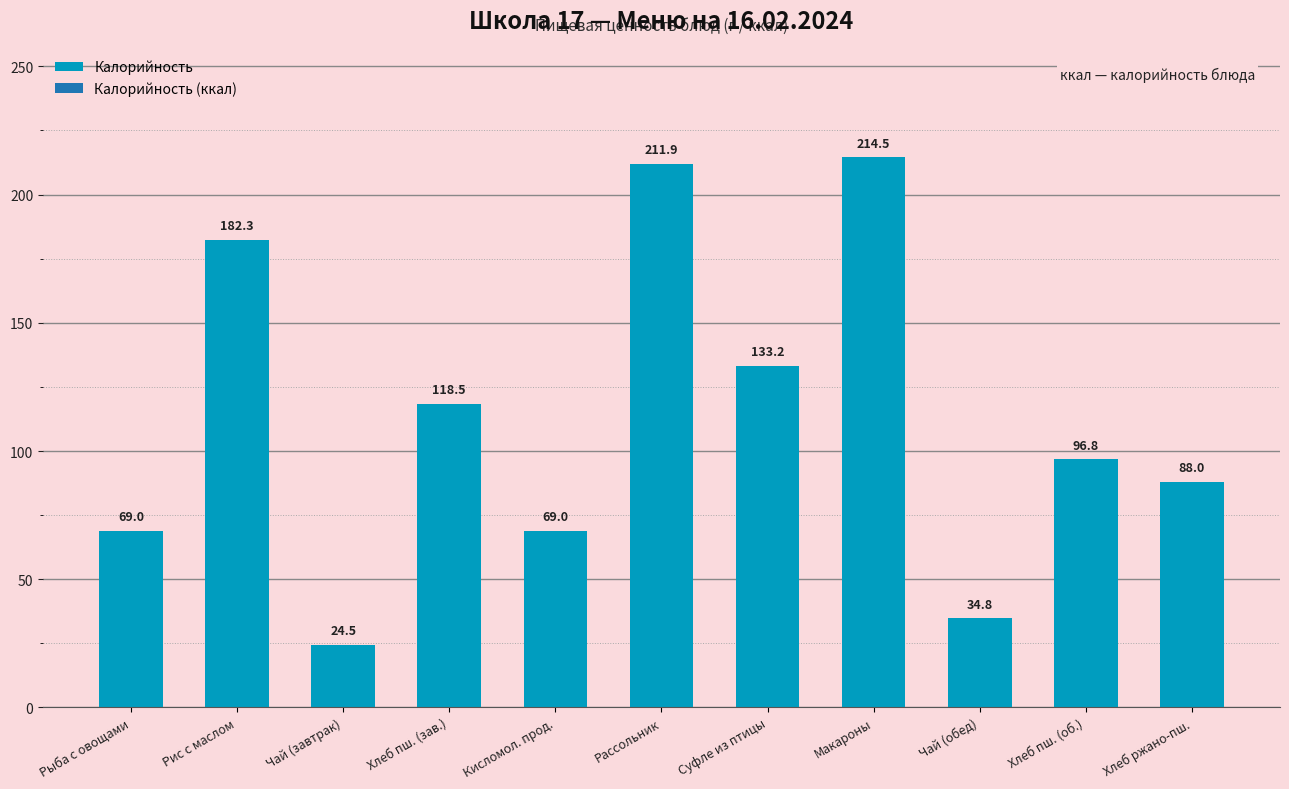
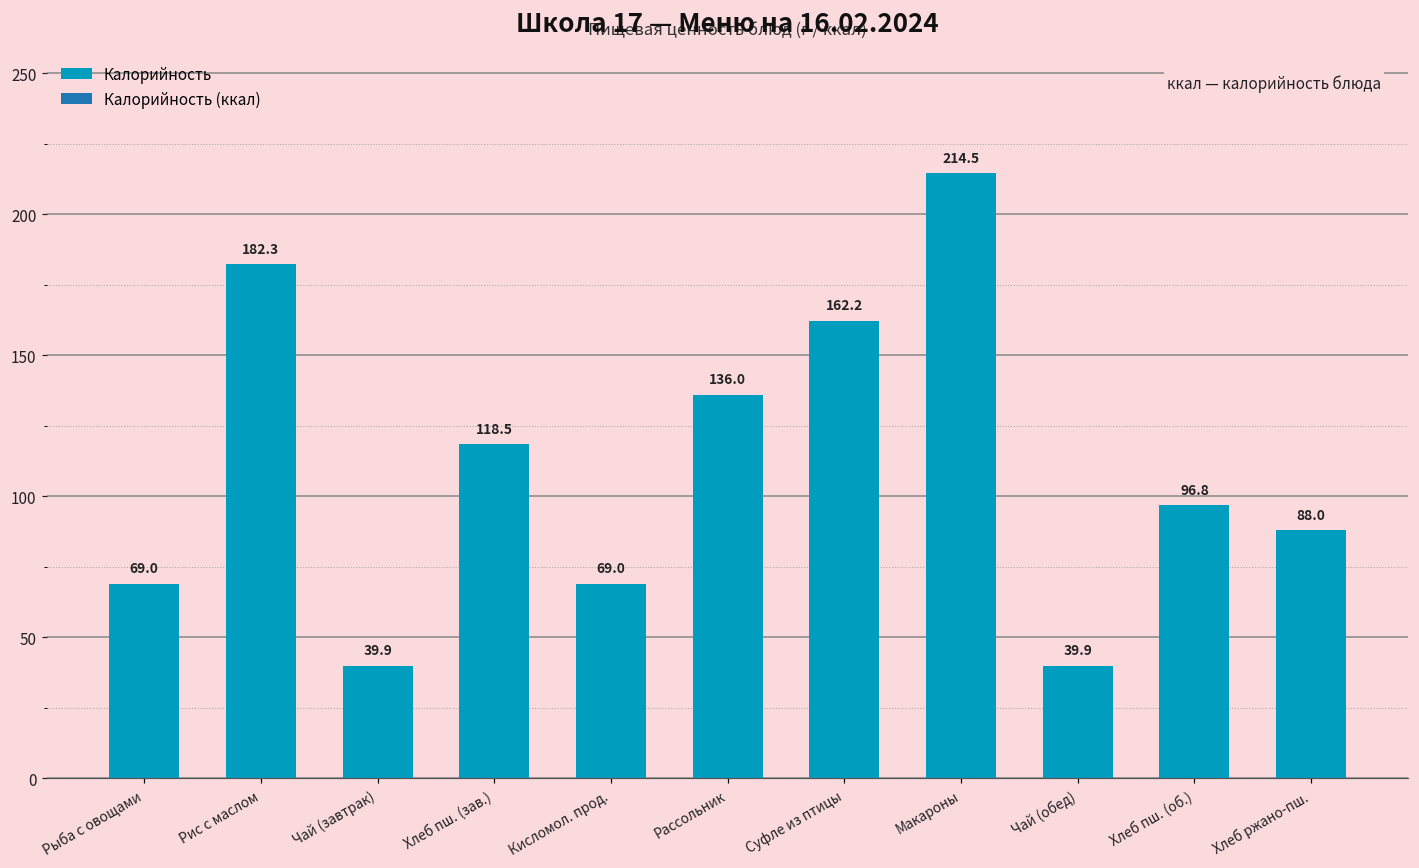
Чай (завтрак): 24.5 -> 39.9
Рассольник: 211.9 -> 136.0
Суфле из птицы: 133.2 -> 162.2
Чай (обед): 34.8 -> 39.9
